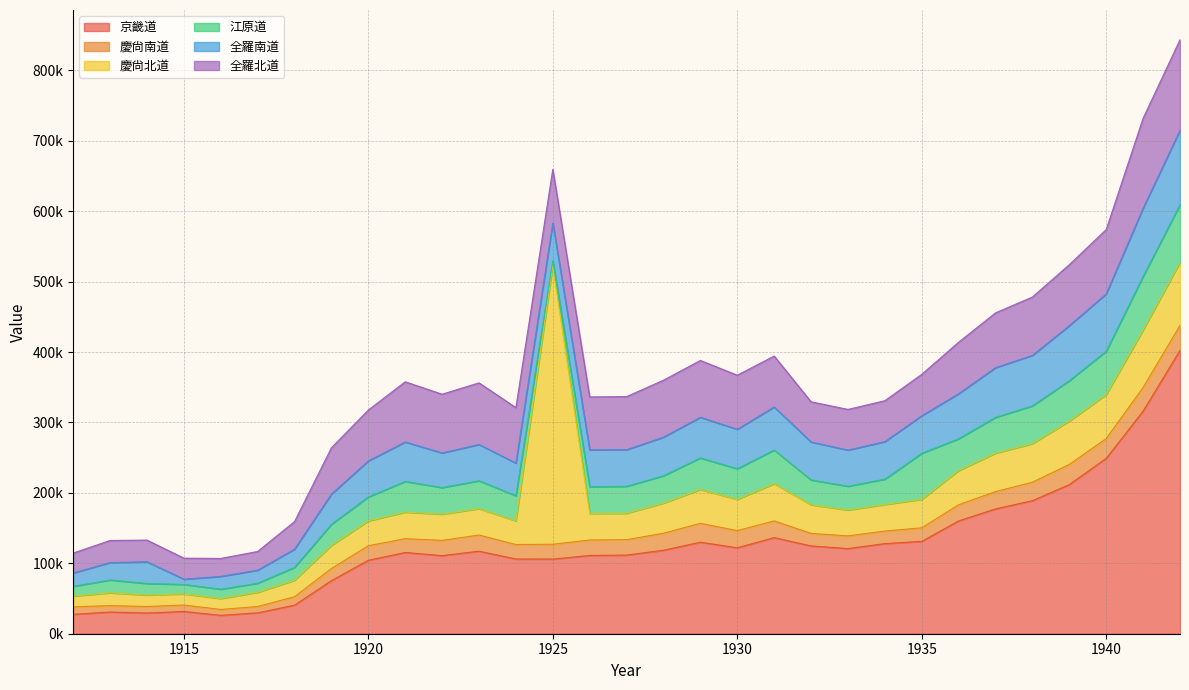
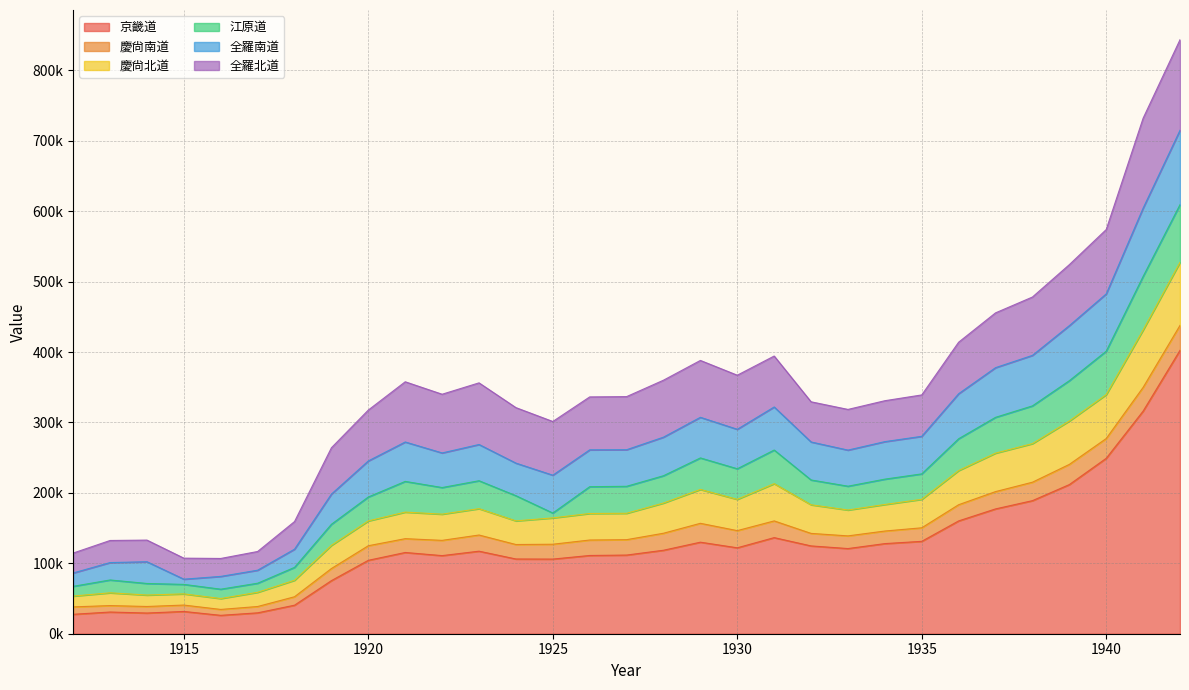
慶尙北道, 1925: 400000 -> 40000
江原道, 1935: 70000 -> 40000
